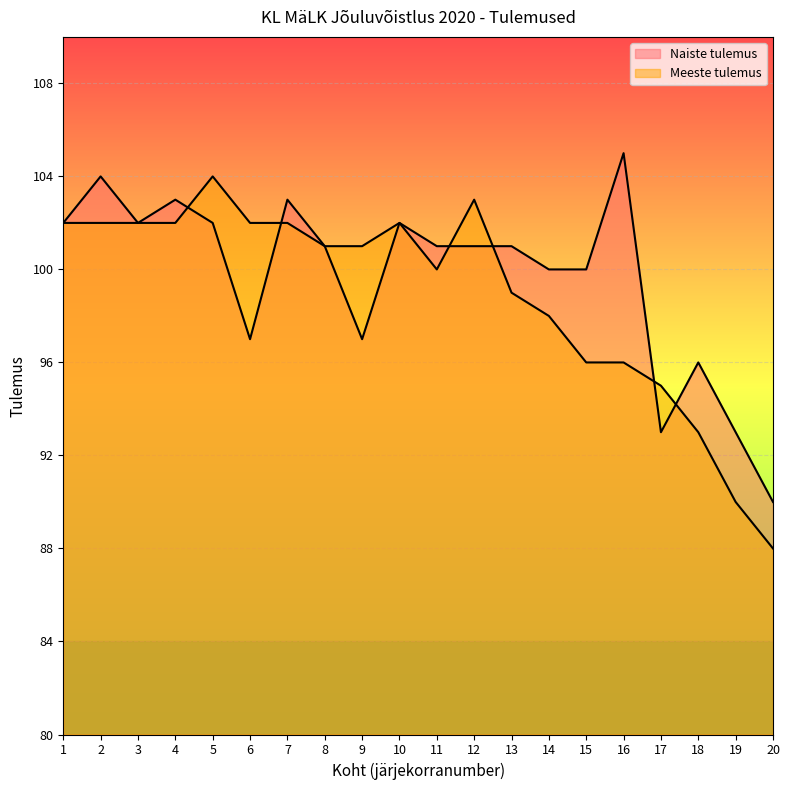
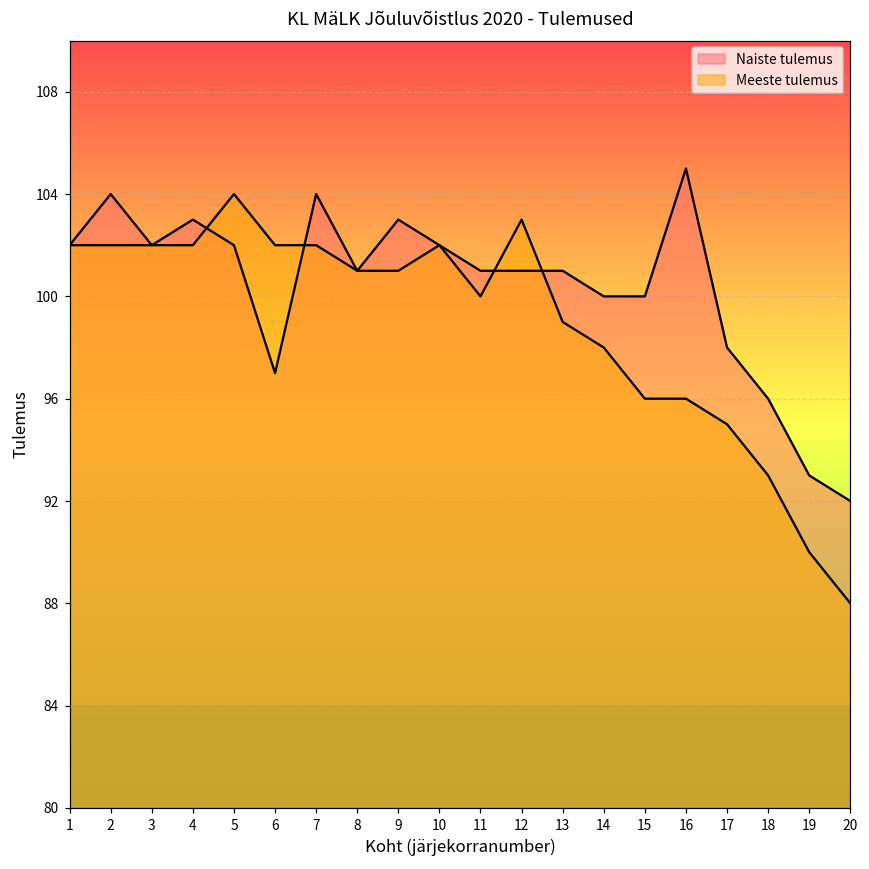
Naiste tulemus, 7: 103 -> 104
Naiste tulemus, 9: 97 -> 103
Naiste tulemus, 17: 93 -> 98
Naiste tulemus, 20: 90 -> 92
